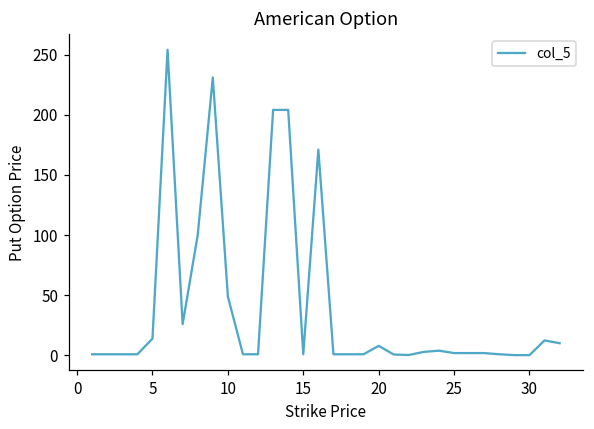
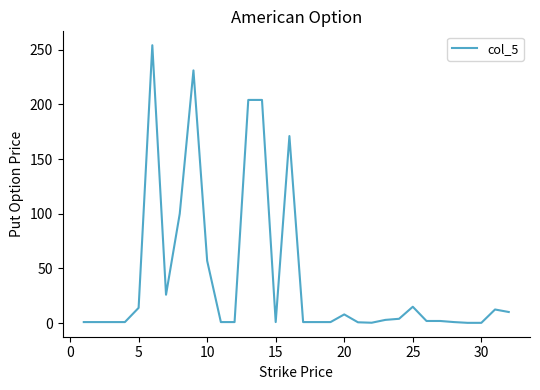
10: 49 -> 57
25: 2 -> 15
